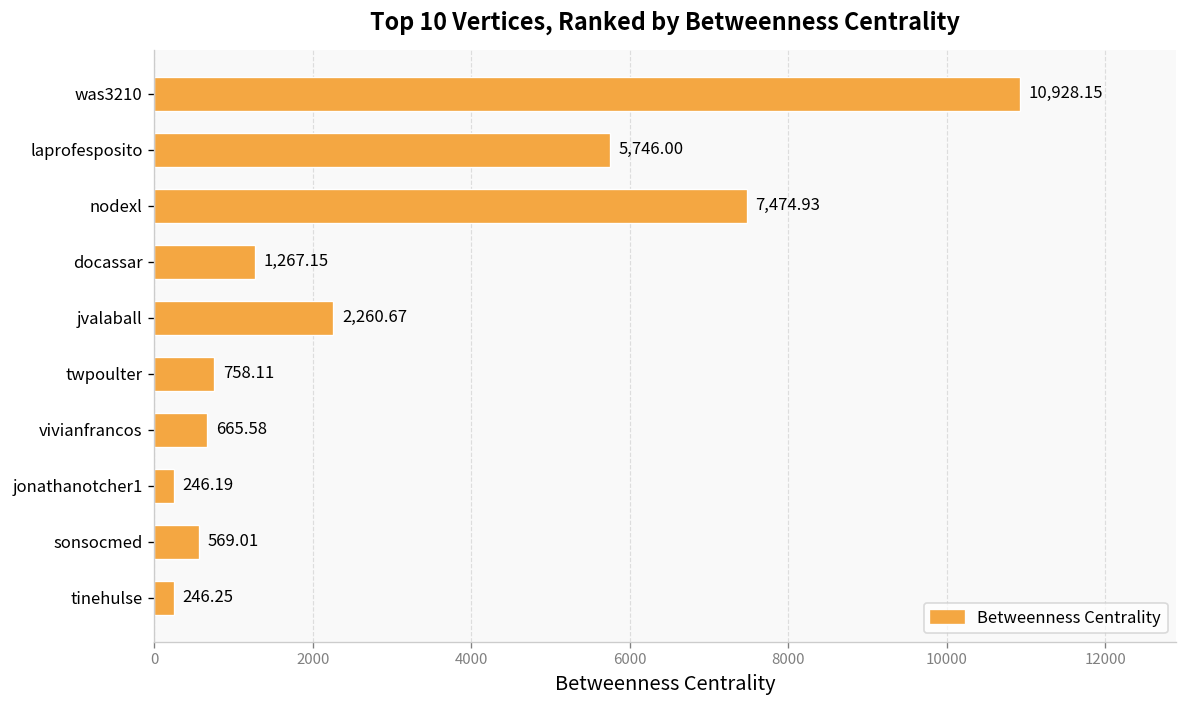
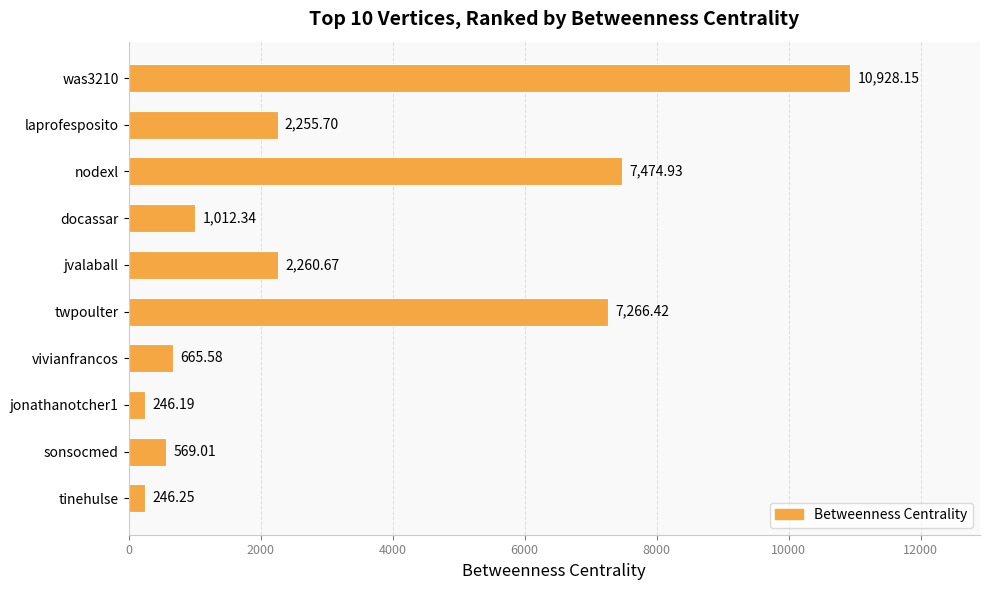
laprofesposito: 5,746.00 -> 2,255.70
docassar: 1,267.15 -> 1,012.34
twpoulter: 758.11 -> 7,266.42
